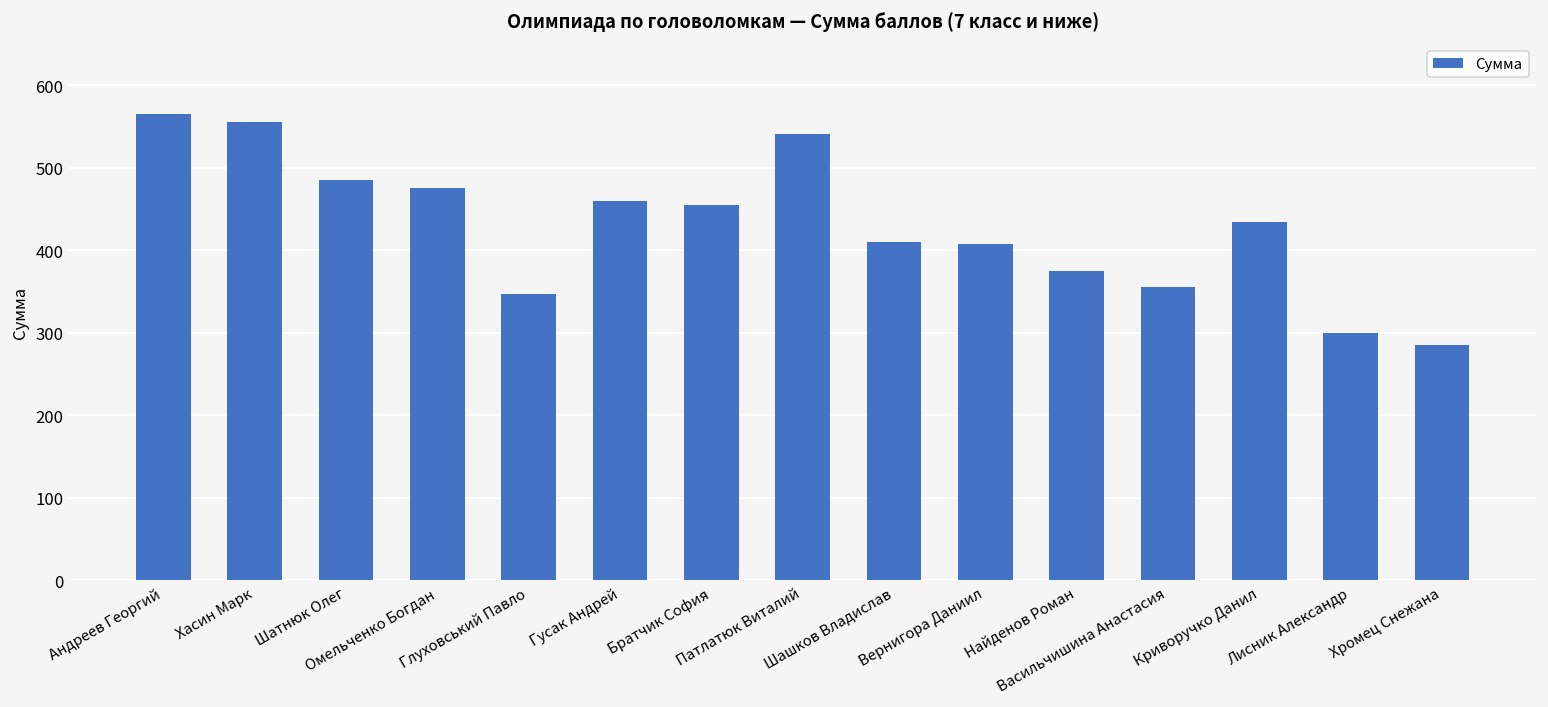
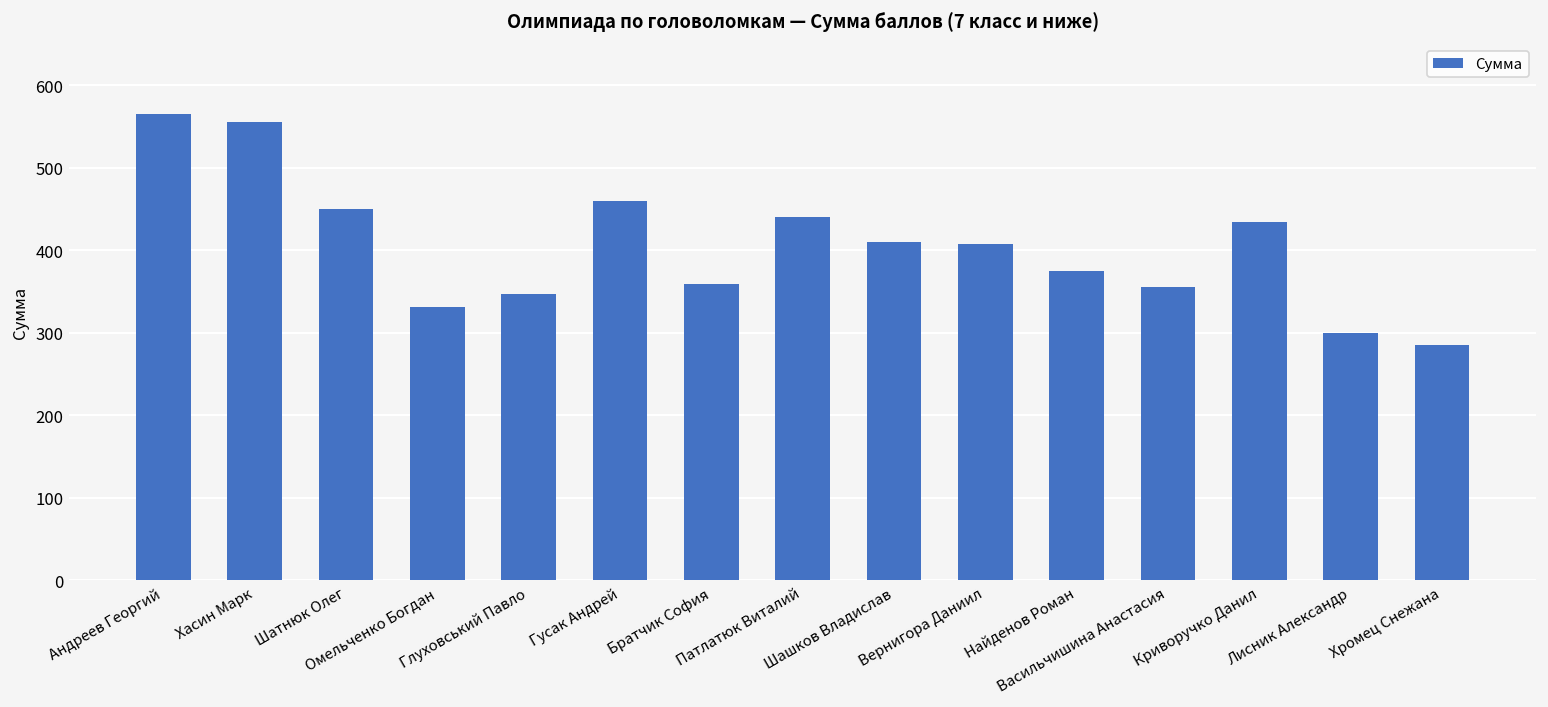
Шатнюк Олег: 490 -> 450
Омельченко Богдан: 480 -> 330
Братчик София: 460 -> 360
Патлатюк Виталий: 540 -> 440
